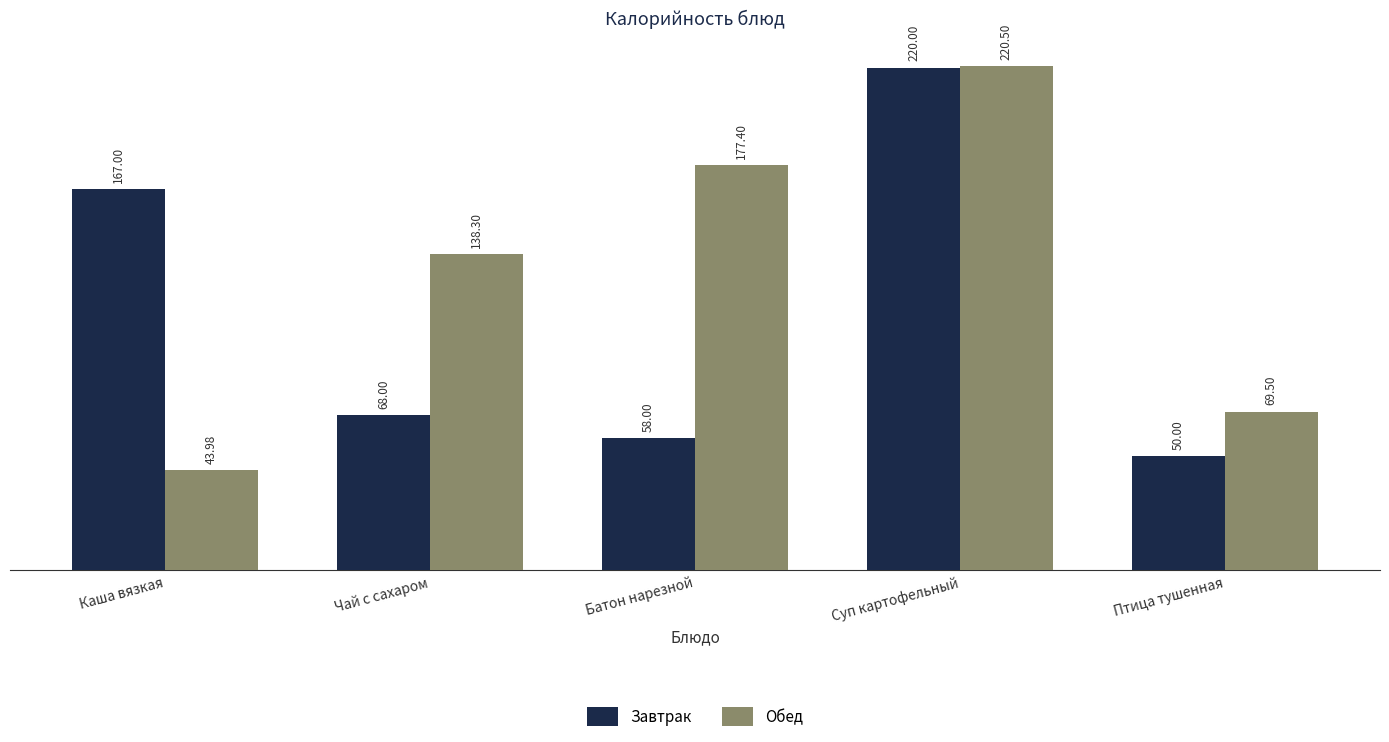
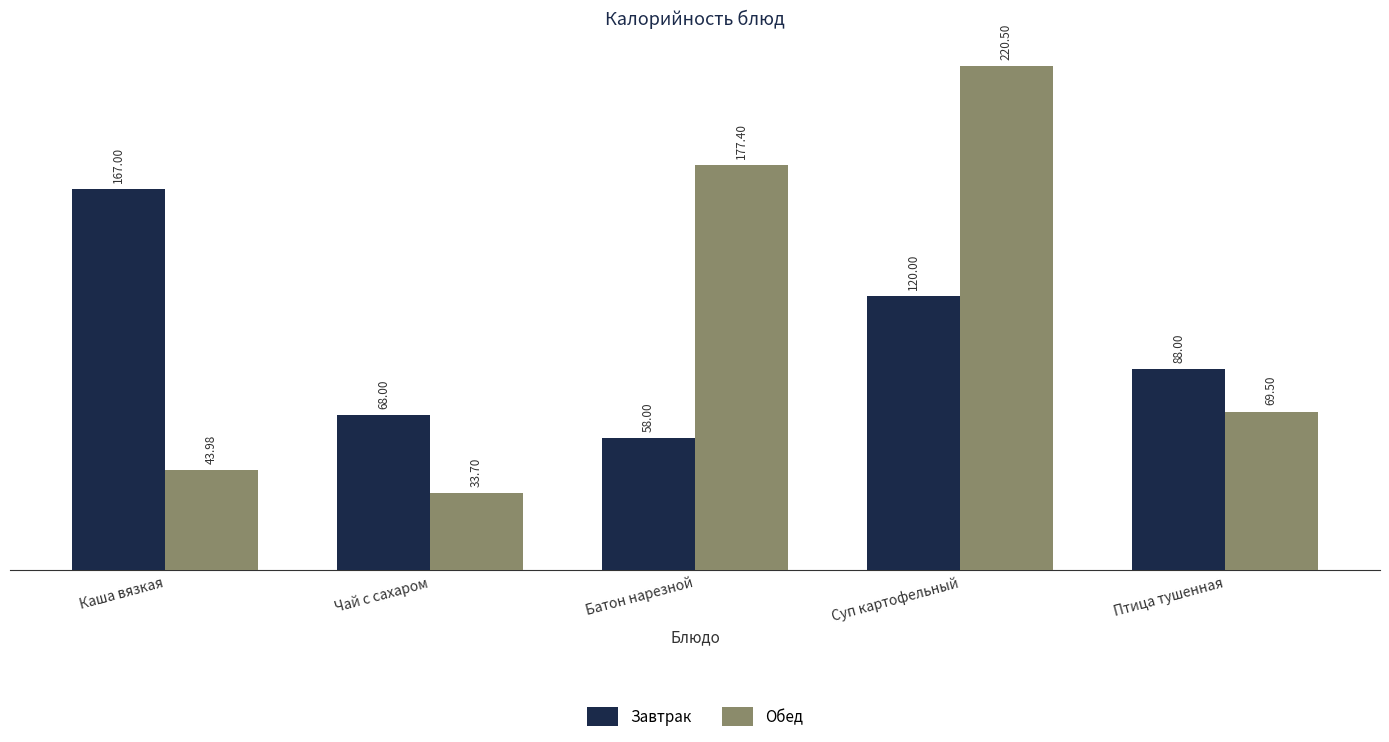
Обед, Чай с сахаром: 138.30 -> 33.70
Завтрак, Суп картофельный: 220.00 -> 120.00
Завтрак, Птица тушенная: 50.00 -> 88.00
